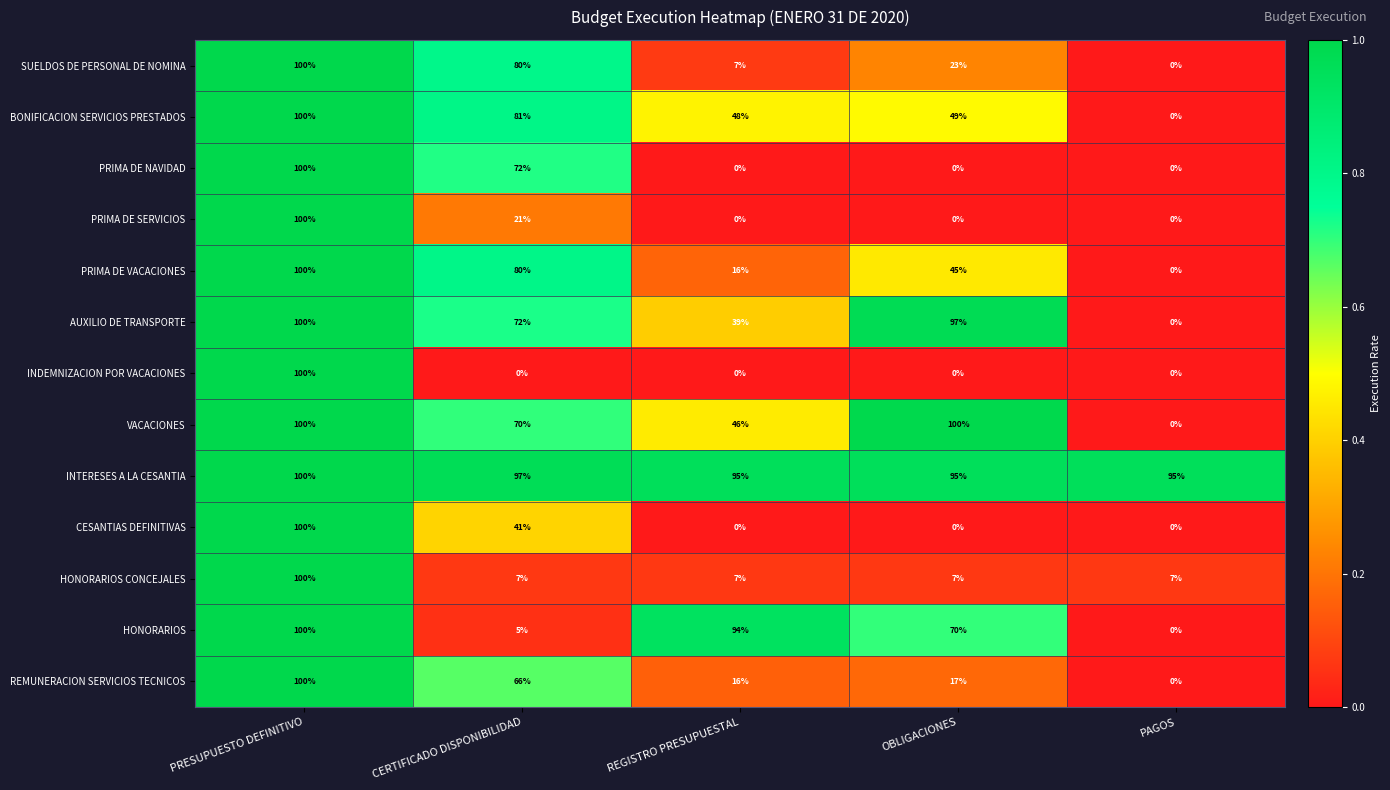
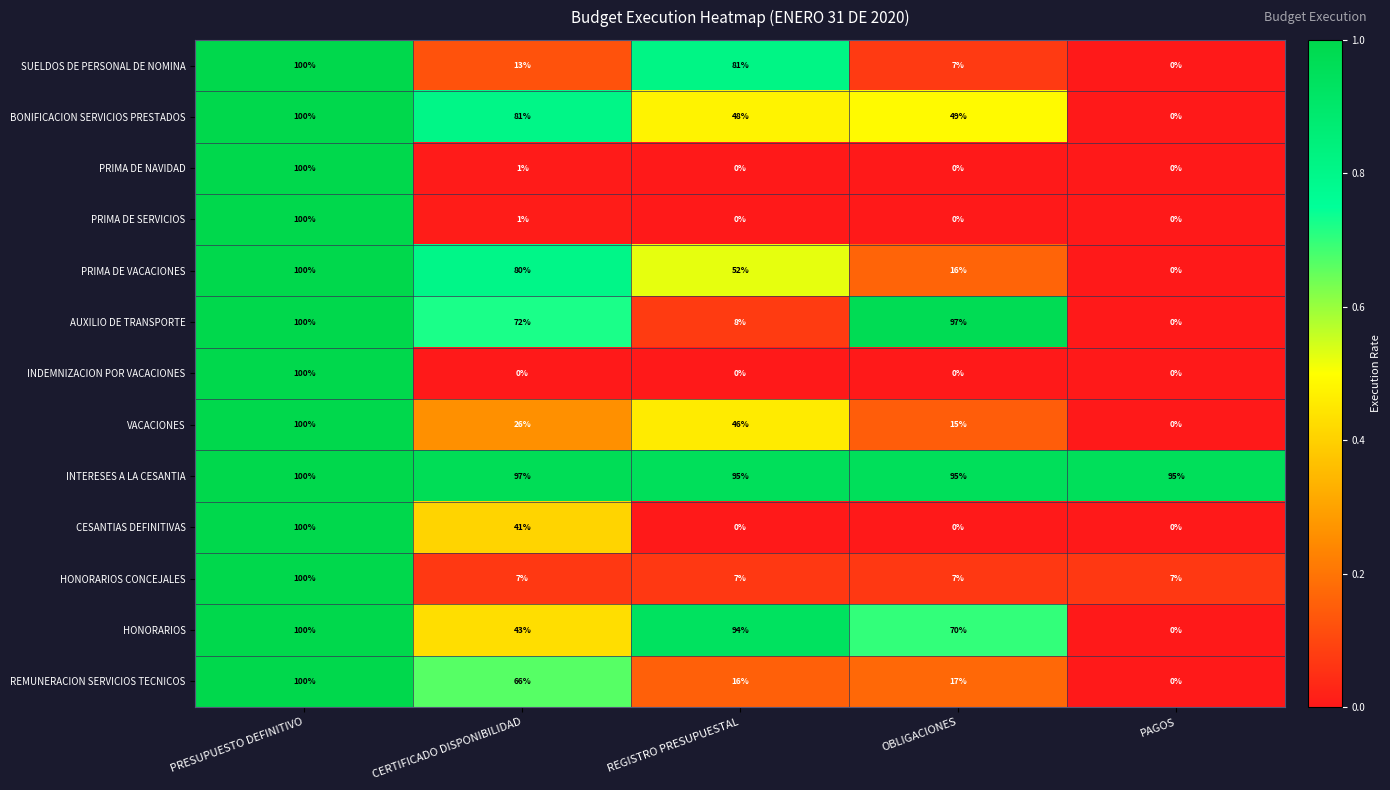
SUELDOS DE PERSONAL DE NOMINA, CERTIFICADO DISPONIBILIDAD: 80% -> 13%
SUELDOS DE PERSONAL DE NOMINA, REGISTRO PRESUPUESTAL: 7% -> 81%
SUELDOS DE PERSONAL DE NOMINA, OBLIGACIONES: 23% -> 7%
PRIMA DE NAVIDAD, CERTIFICADO DISPONIBILIDAD: 72% -> 1%
PRIMA DE SERVICIOS, CERTIFICADO DISPONIBILIDAD: 21% -> 1%
PRIMA DE VACACIONES, REGISTRO PRESUPUESTAL: 16% -> 52%
PRIMA DE VACACIONES, OBLIGACIONES: 45% -> 16%
AUXILIO DE TRANSPORTE, REGISTRO PRESUPUESTAL: 39% -> 8%
VACACIONES, CERTIFICADO DISPONIBILIDAD: 70% -> 26%
VACACIONES, OBLIGACIONES: 100% -> 15%
HONORARIOS, CERTIFICADO DISPONIBILIDAD: 5% -> 43%
